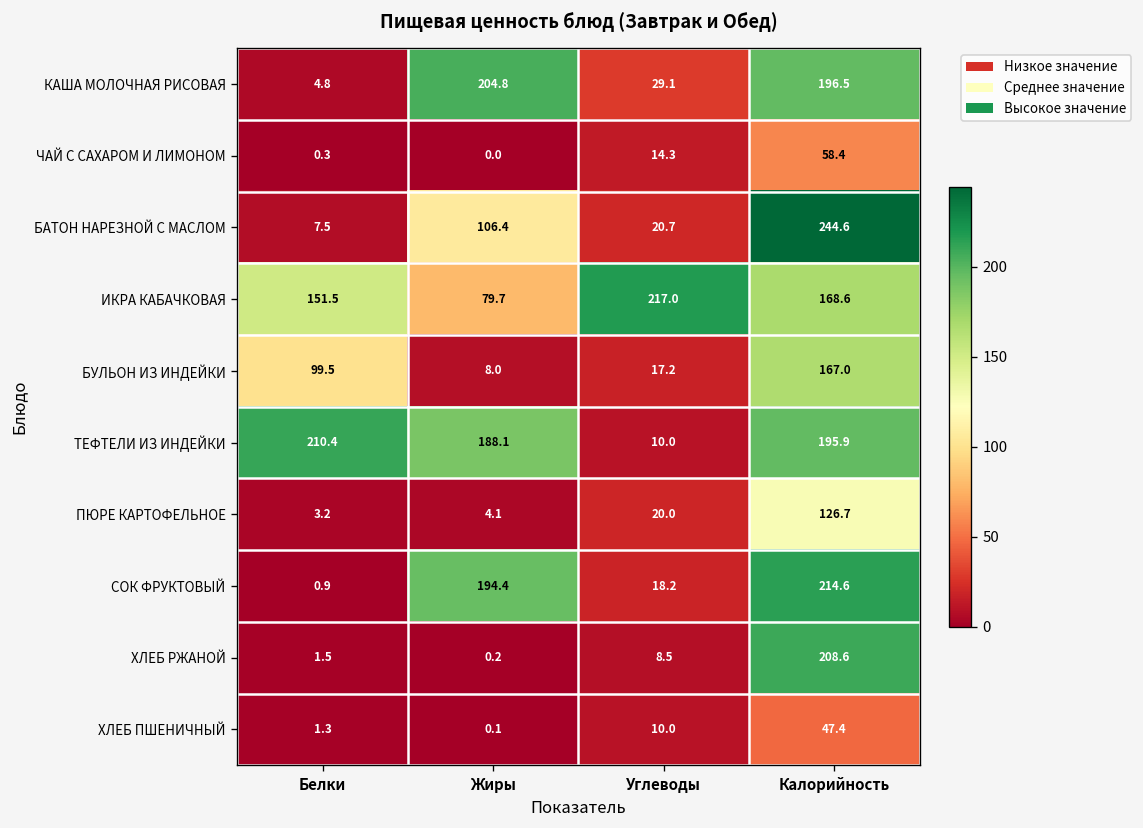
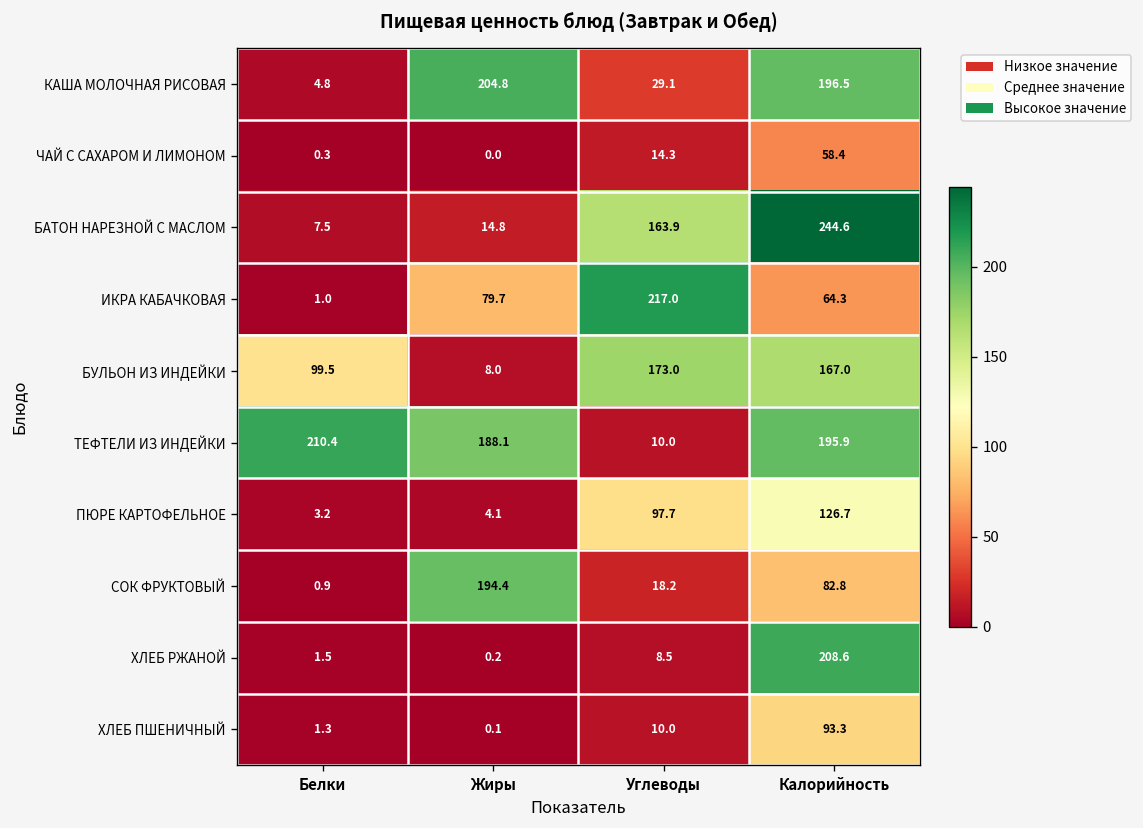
БАТОН НАРЕЗНОЙ С МАСЛОМ, Жиры: 106.4 -> 14.8
БАТОН НАРЕЗНОЙ С МАСЛОМ, Углеводы: 20.7 -> 163.9
ИКРА КАБАЧКОВАЯ, Белки: 151.5 -> 1.0
ИКРА КАБАЧКОВАЯ, Калорийность: 168.6 -> 64.3
БУЛЬОН ИЗ ИНДЕЙКИ, Углеводы: 17.2 -> 173.0
ПЮРЕ КАРТОФЕЛЬНОЕ, Углеводы: 20.0 -> 97.7
СОК ФРУКТОВЫЙ, Калорийность: 214.6 -> 82.8
ХЛЕБ ПШЕНИЧНЫЙ, Калорийность: 47.4 -> 93.3
